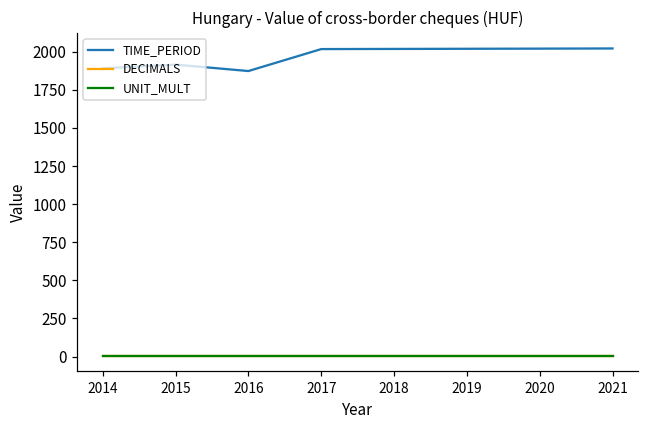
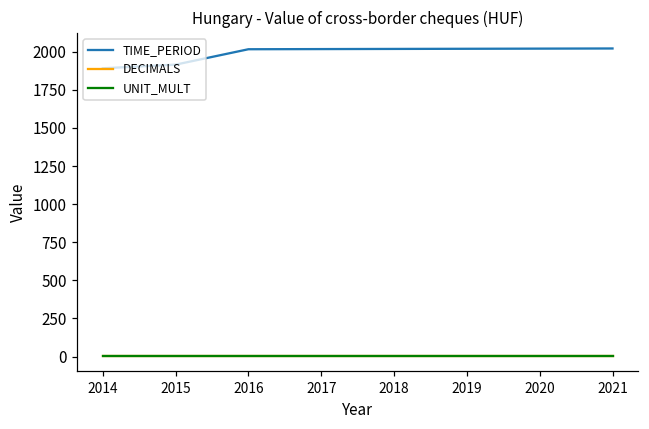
TIME_PERIOD, 2016: 1870 -> 2020
